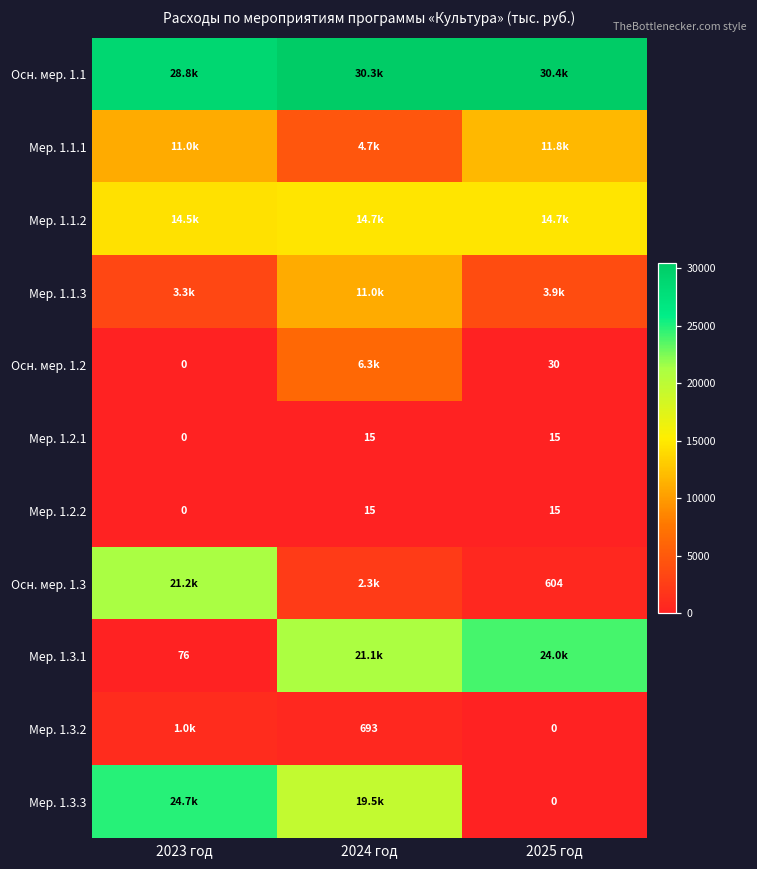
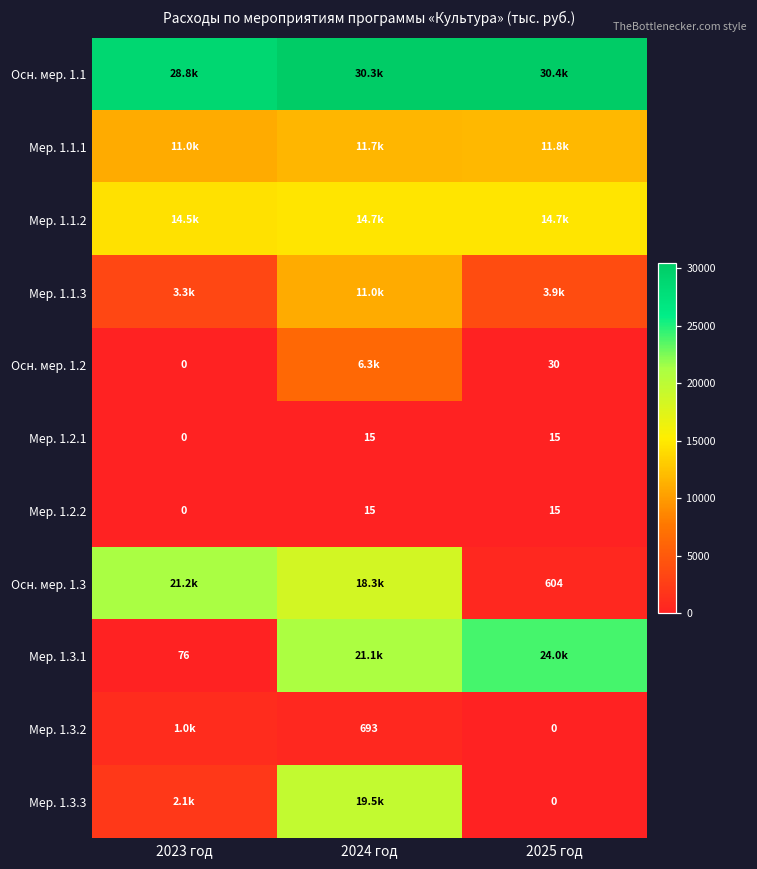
Мер. 1.1.1, 2024 год: 4.7k -> 11.7k
Осн. мер. 1.3, 2024 год: 2.3k -> 18.3k
Мер. 1.3.3, 2023 год: 24.7k -> 2.1k
